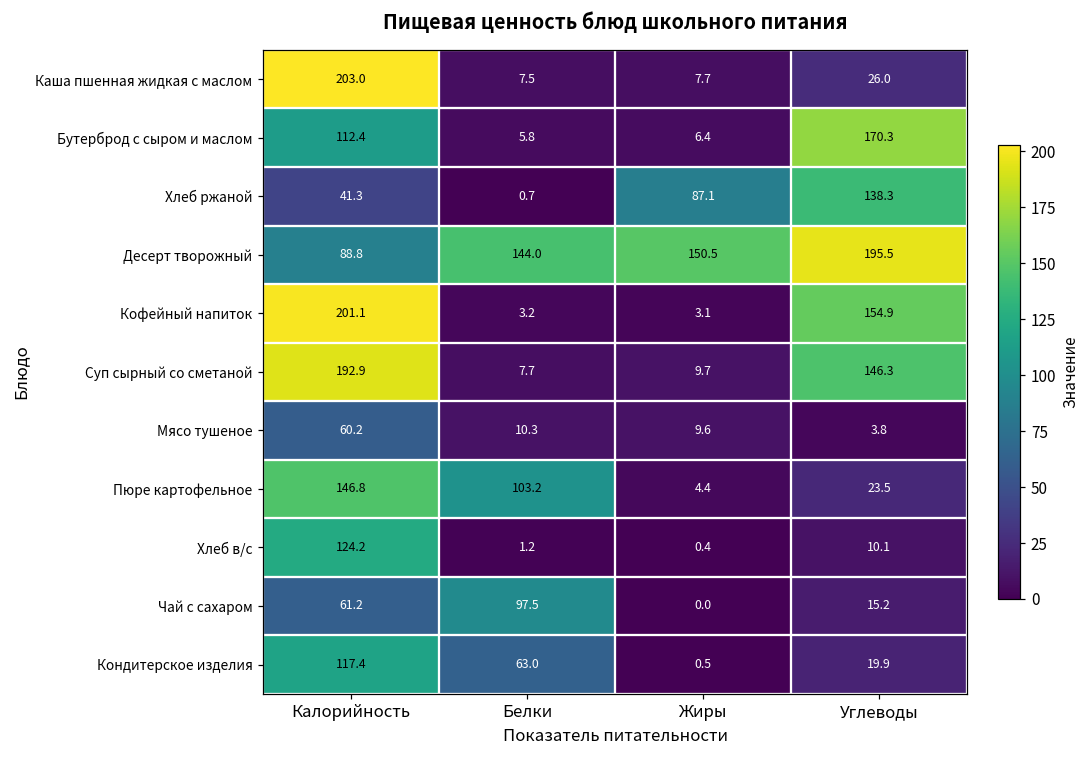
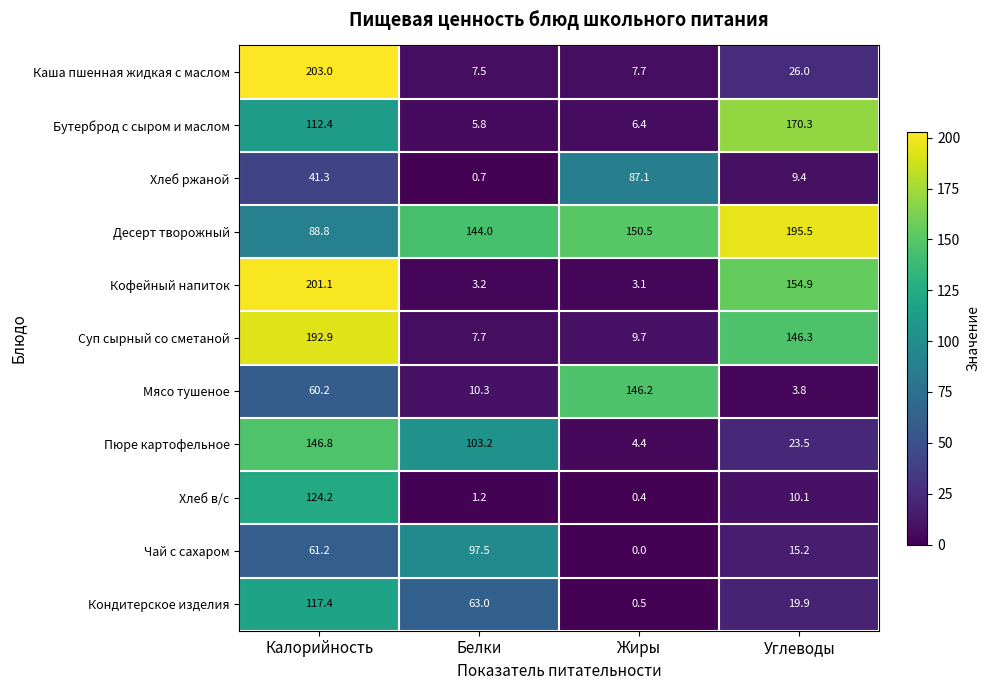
Хлеб ржаной, Углеводы: 138.3 -> 9.4
Мясо тушеное, Жиры: 9.6 -> 146.2
